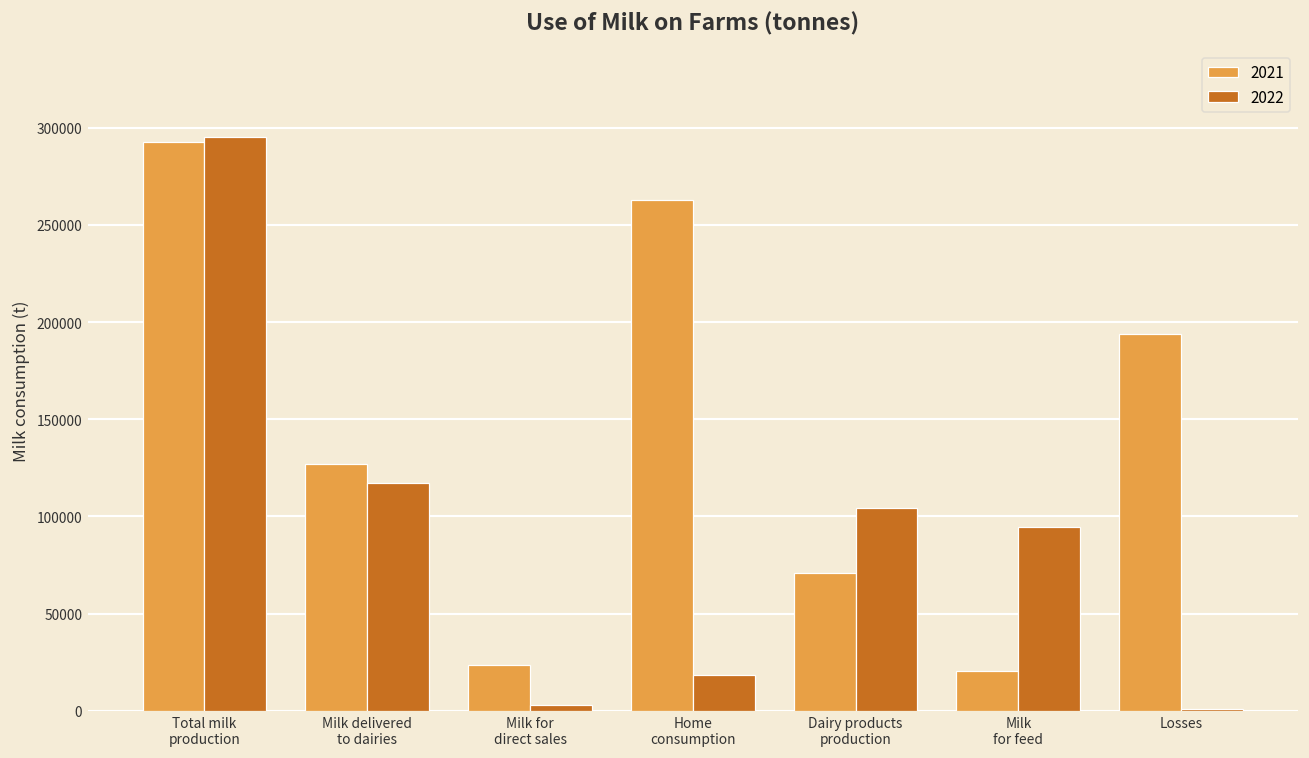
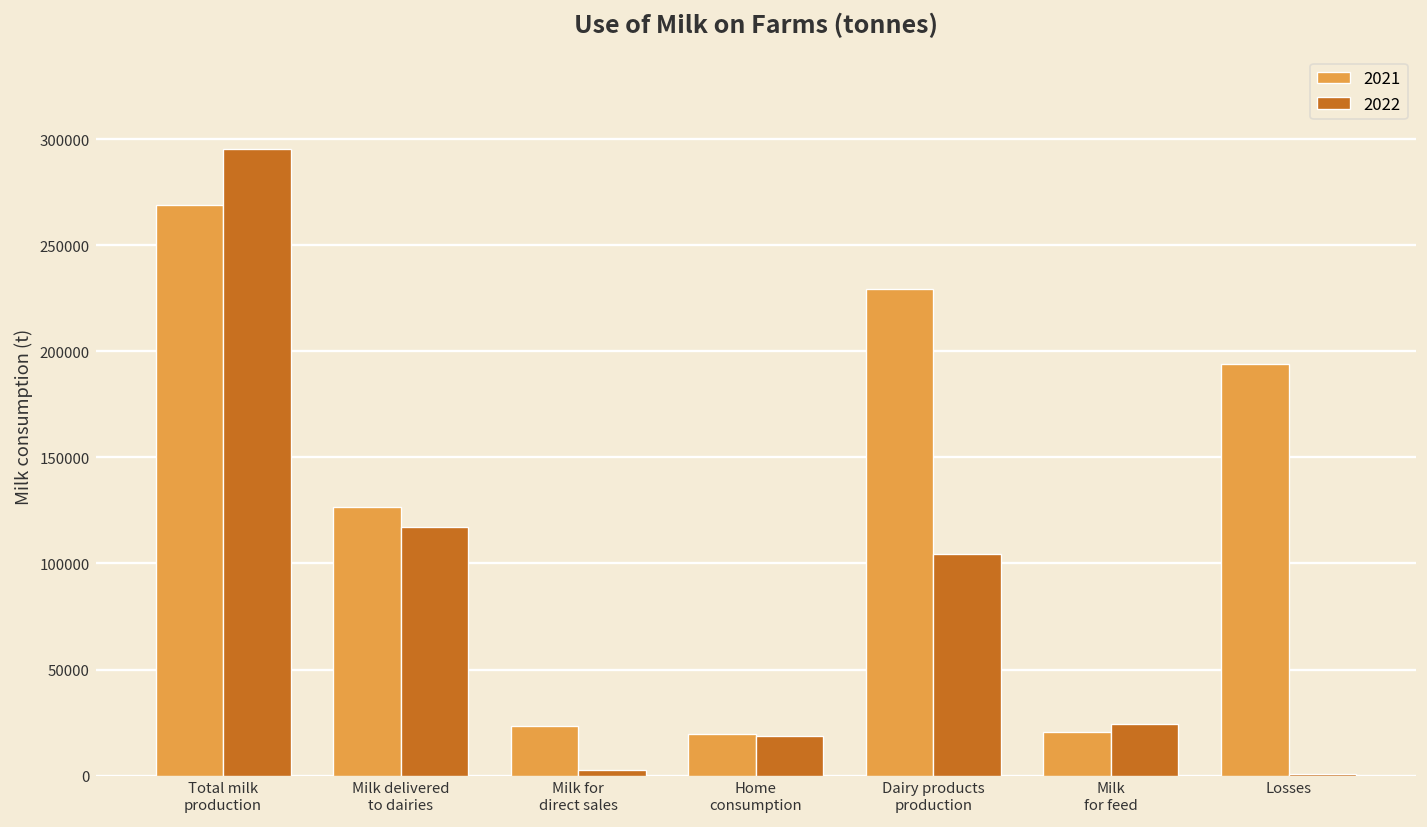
2021, Total milk production: 293000 -> 269000
2021, Home consumption: 263000 -> 19000
2021, Dairy products production: 71000 -> 229000
2022, Milk for feed: 95000 -> 25000
